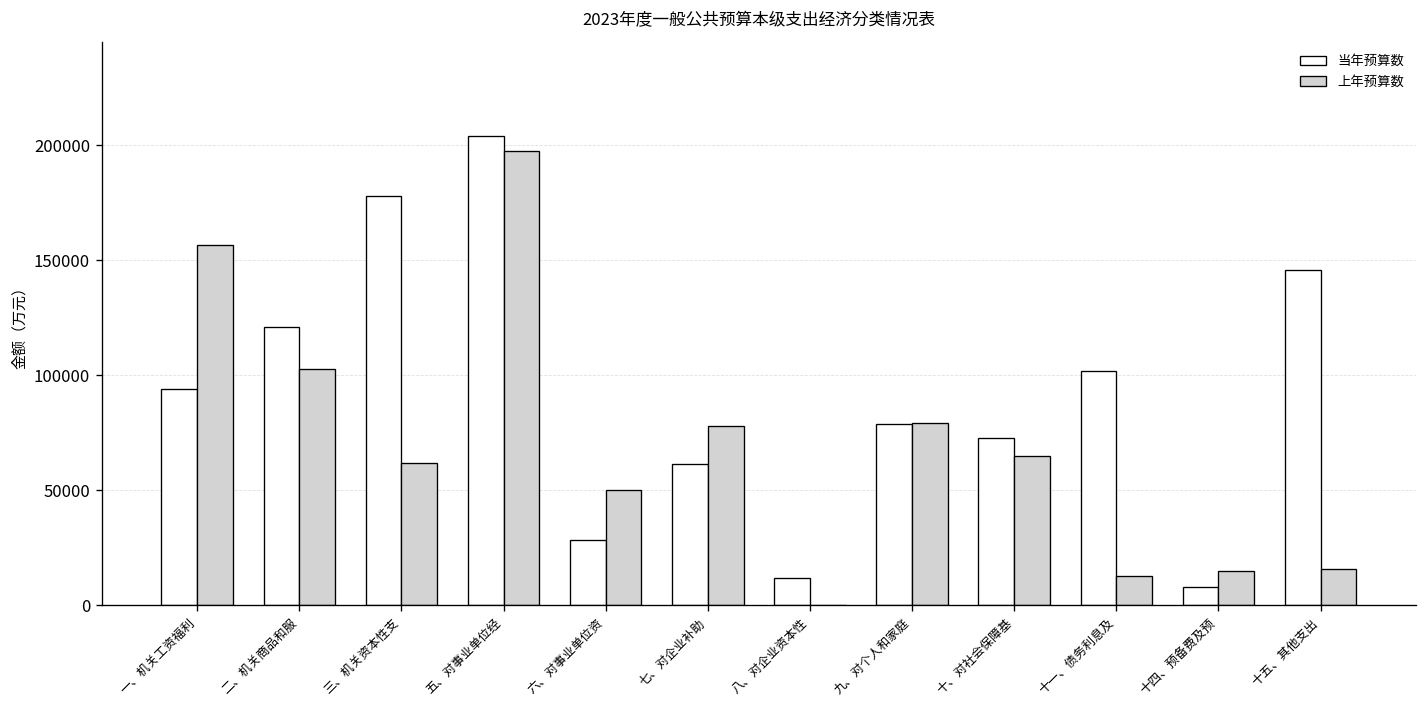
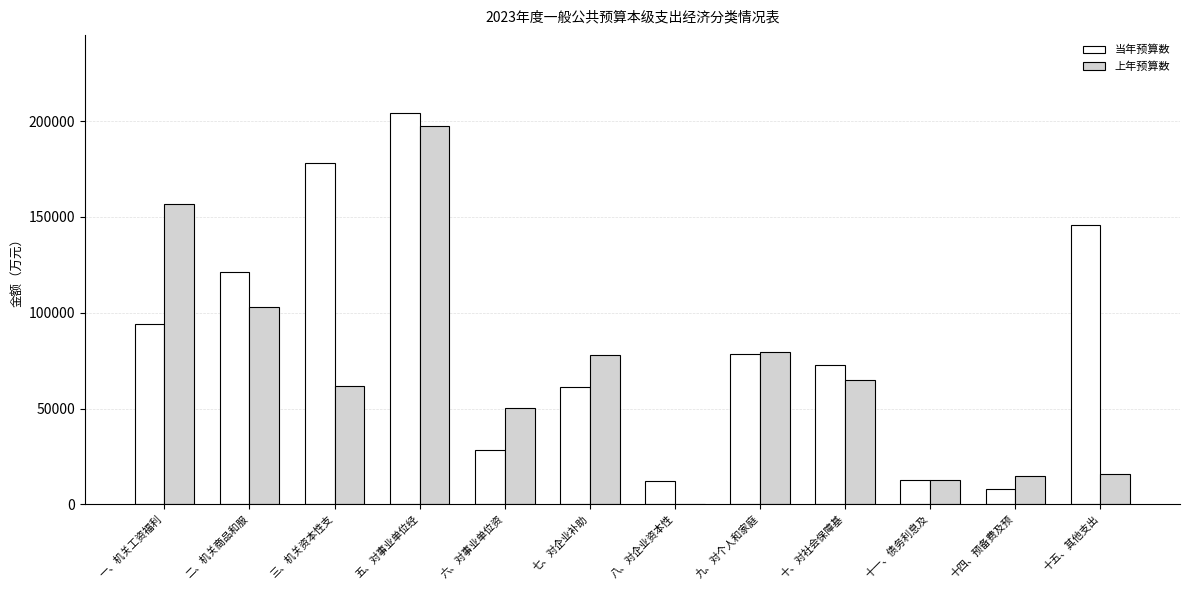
当年预算数, 十一、债务利息及: 102000 -> 12000
